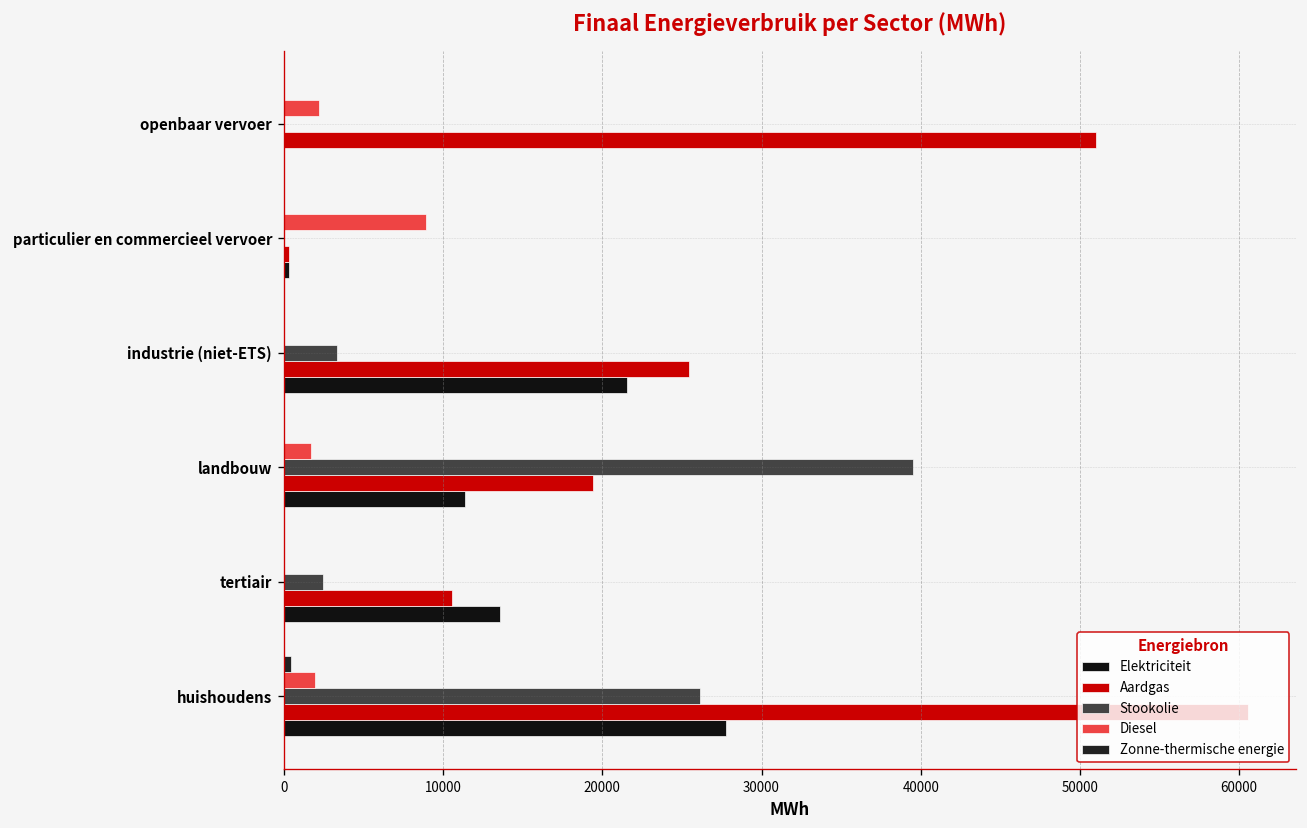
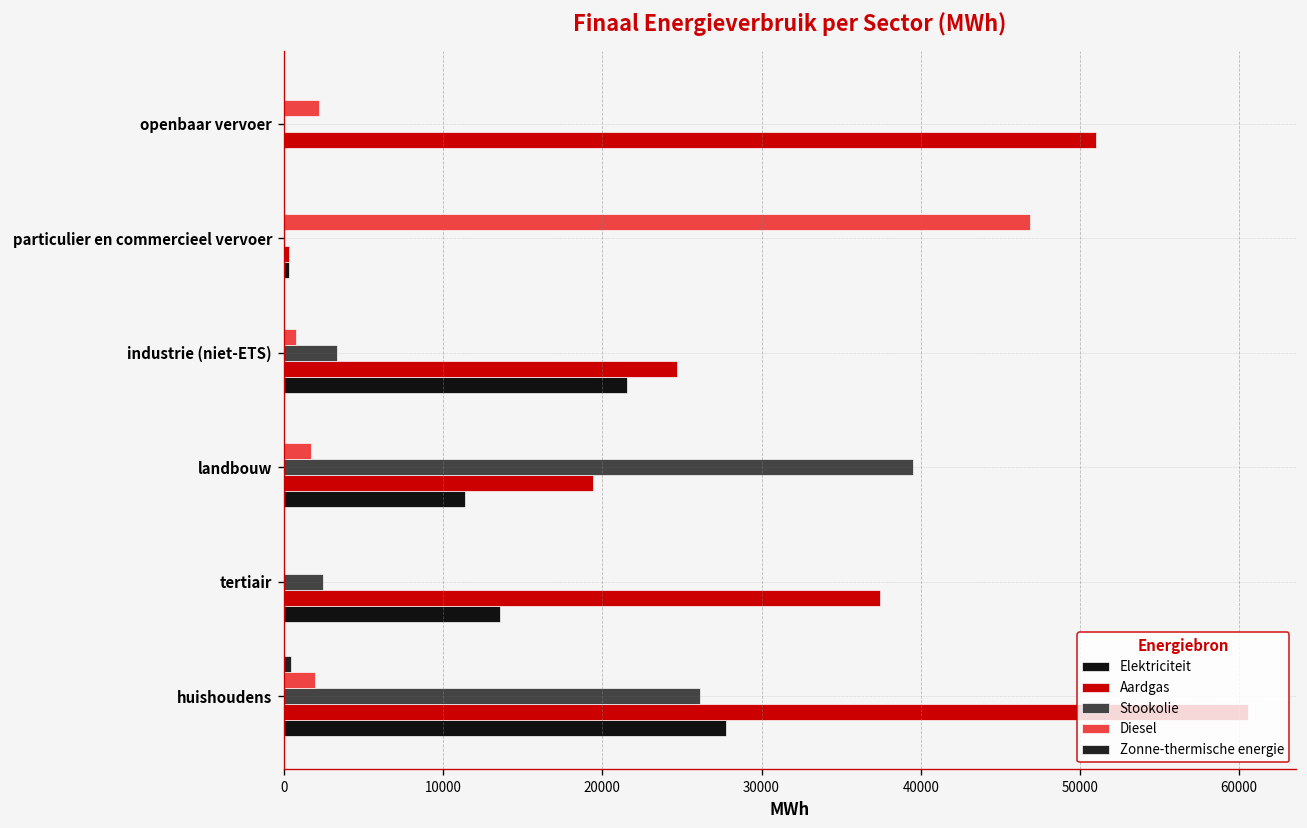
Diesel, particulier en commercieel vervoer: 8900 -> 46800
Diesel, industrie (niet-ETS): 0 -> 800
Aardgas, industrie (niet-ETS): 25400 -> 24700
Aardgas, tertiair: 10600 -> 37400
